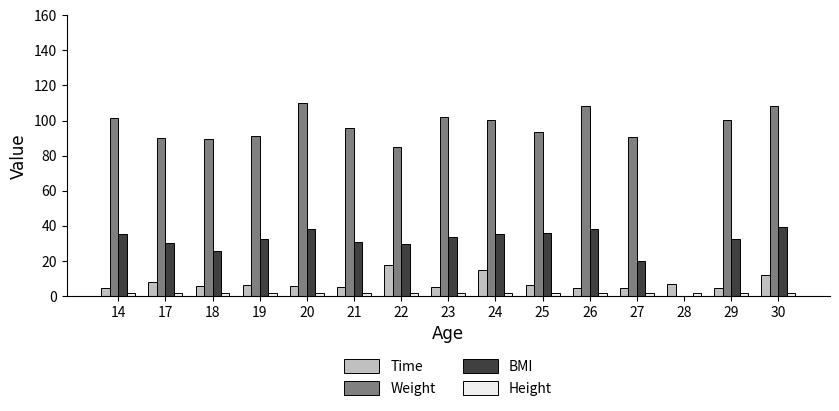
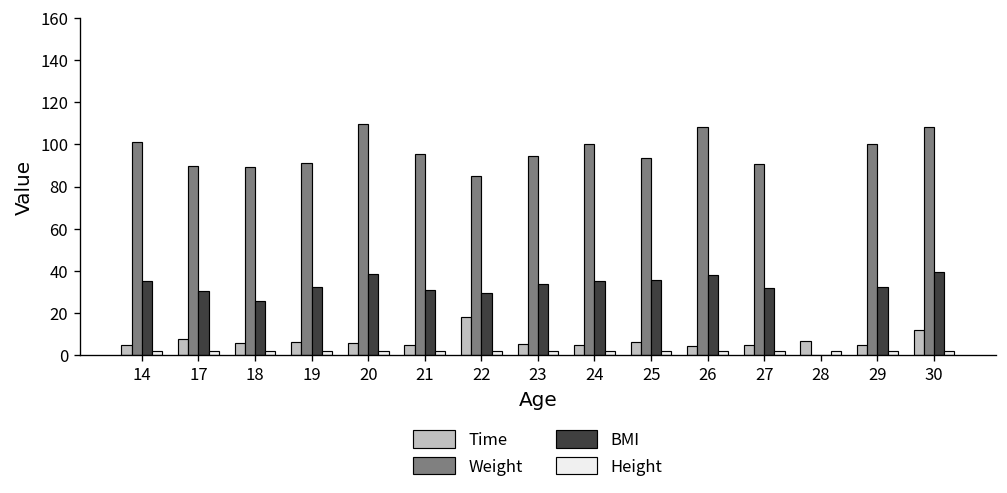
Weight, 23: 102 -> 94
Time, 24: 15 -> 5
BMI, 27: 20 -> 32
